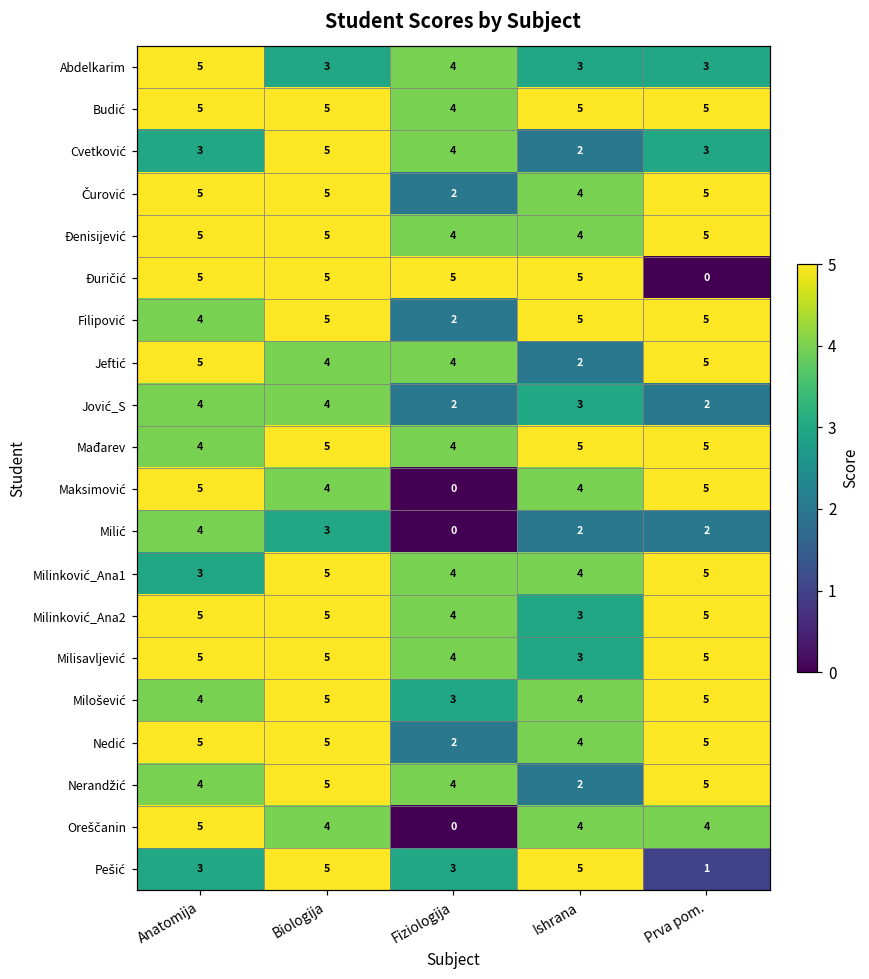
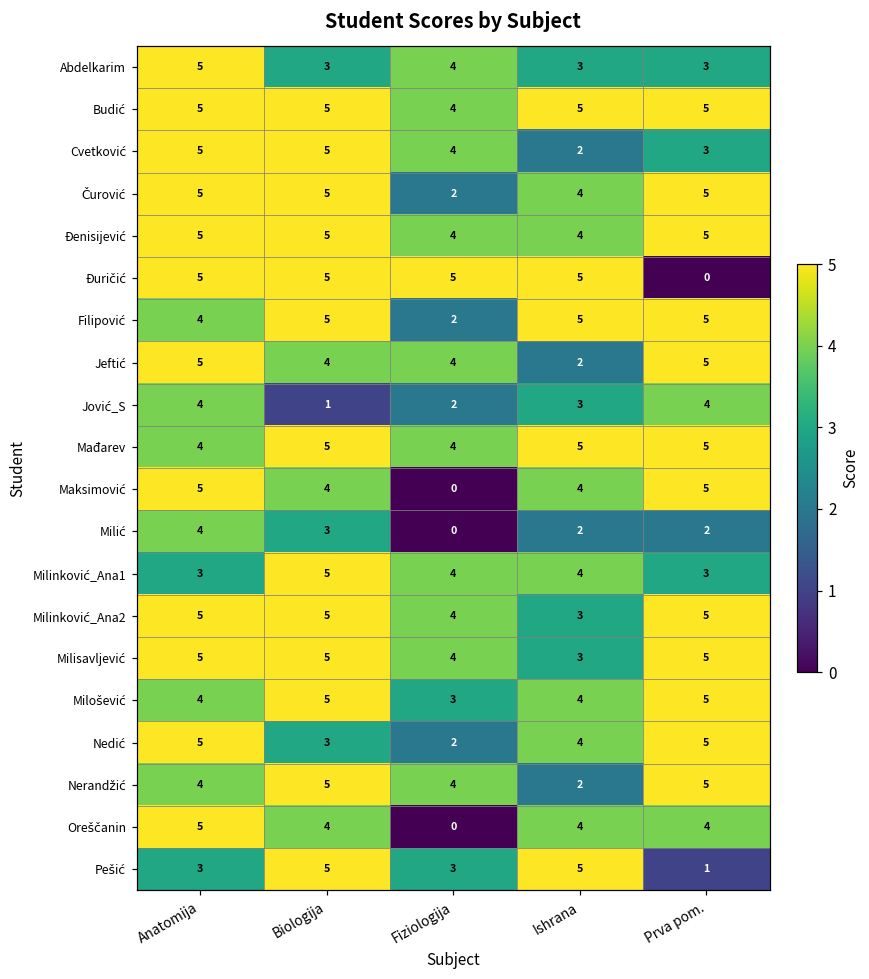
Cvetković, Anatomija: 3 -> 5
Jović_S, Biologija: 4 -> 1
Jović_S, Prva pom.: 2 -> 4
Milinković_Ana1, Prva pom.: 5 -> 3
Nedić, Biologija: 5 -> 3
